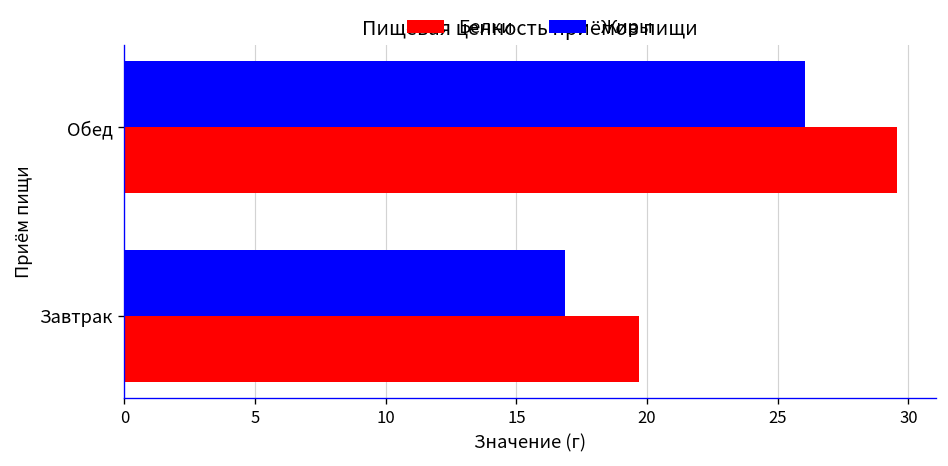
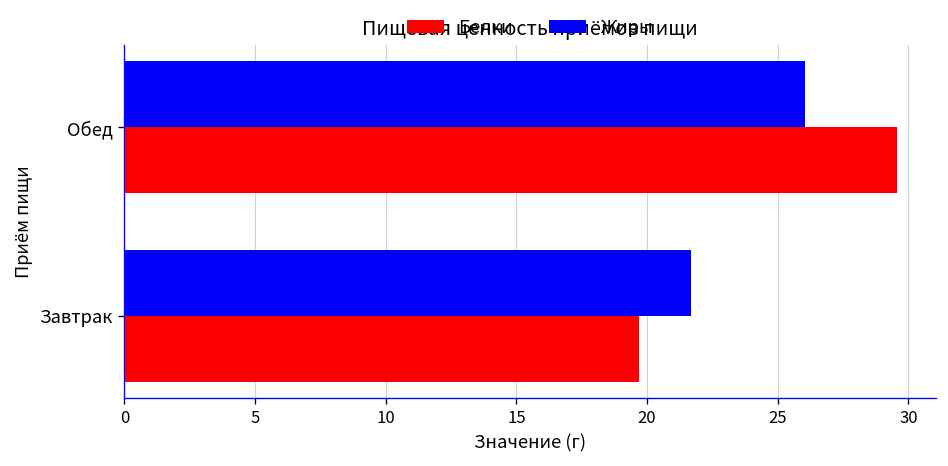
Жиры, Завтрак: 16.9 -> 21.7
